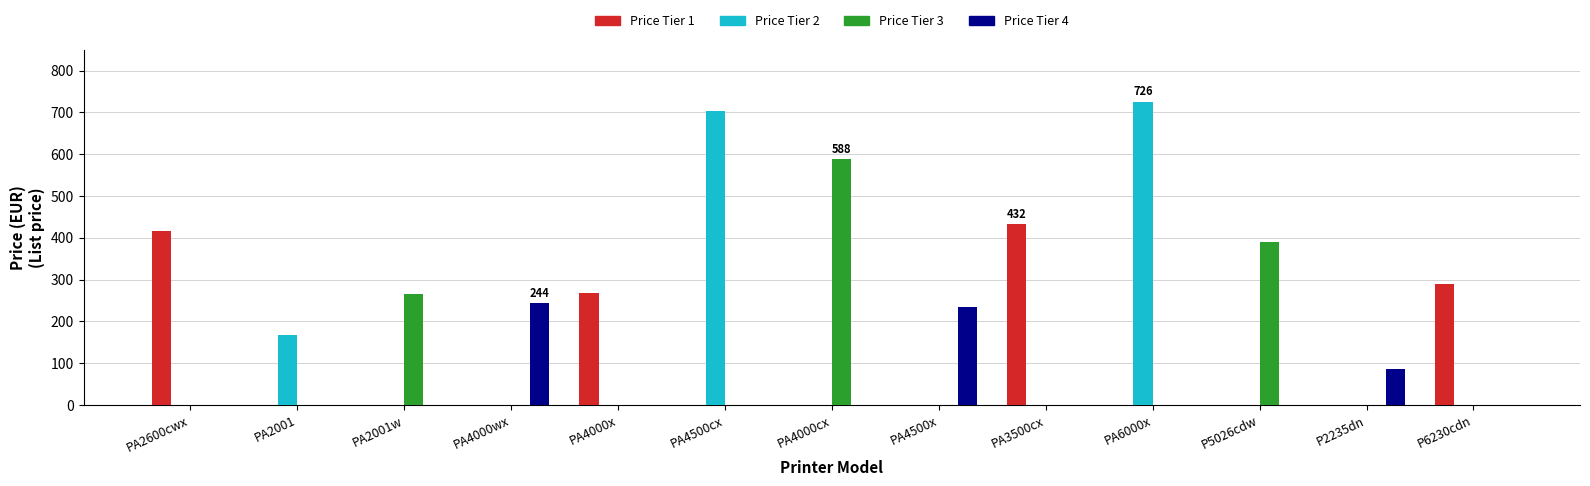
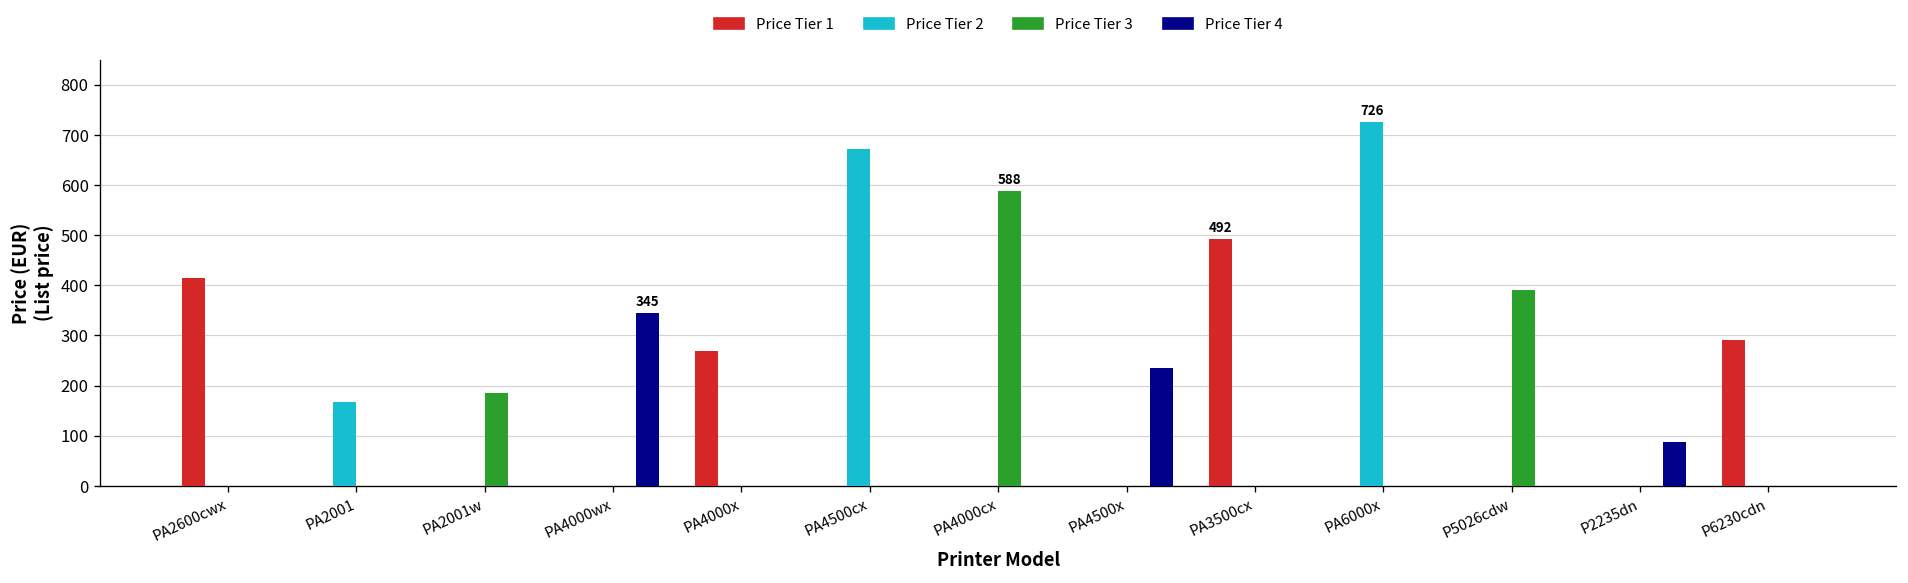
Price Tier 3, PA2001w: 260 -> 190
Price Tier 4, PA4000wx: 244 -> 345
Price Tier 2, PA4500cx: 700 -> 670
Price Tier 1, PA3500cx: 432 -> 492
